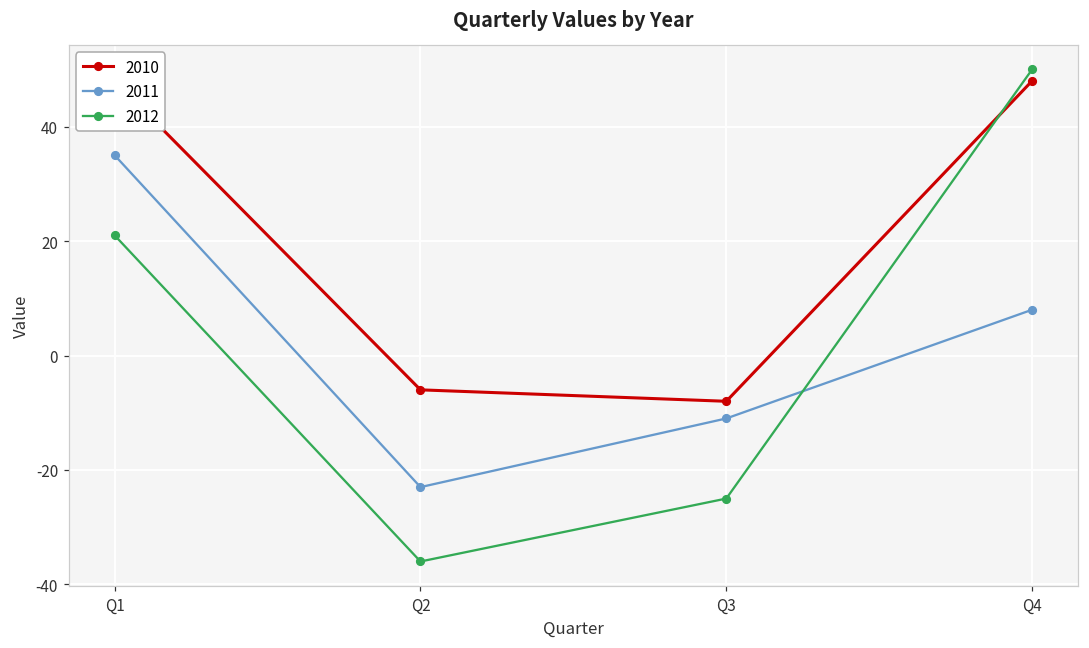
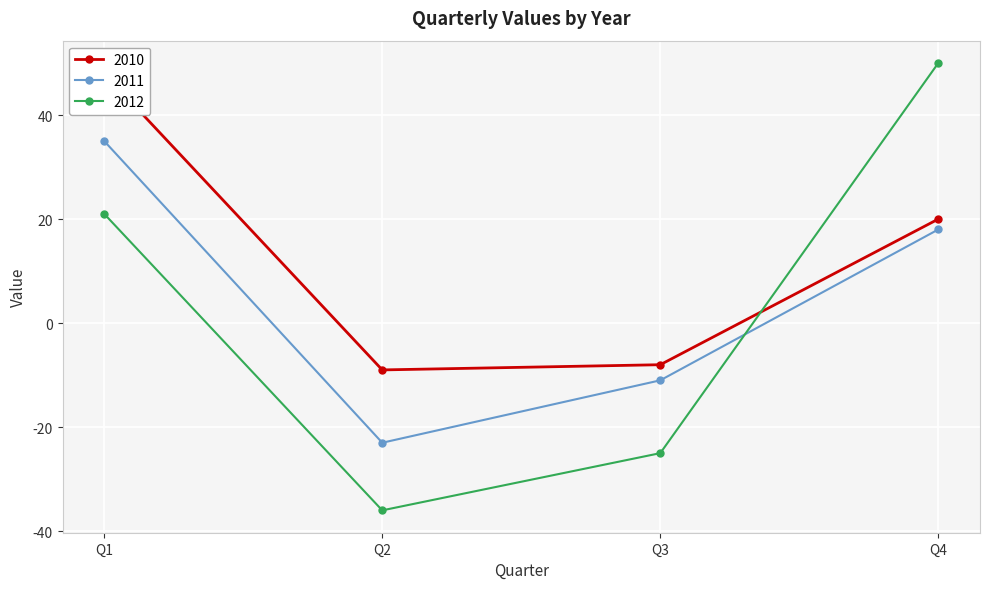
2010, Q2: -6 -> -9
2010, Q4: 48 -> 20
2011, Q4: 8 -> 18
